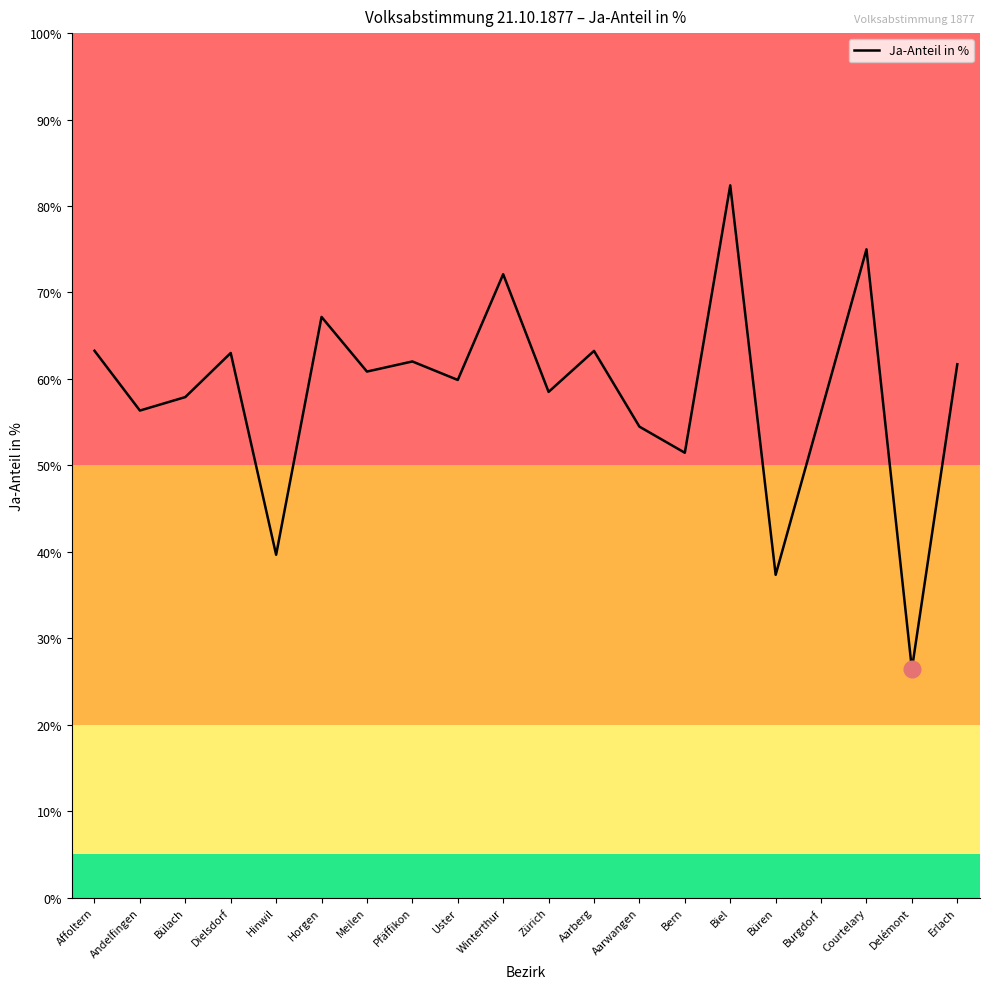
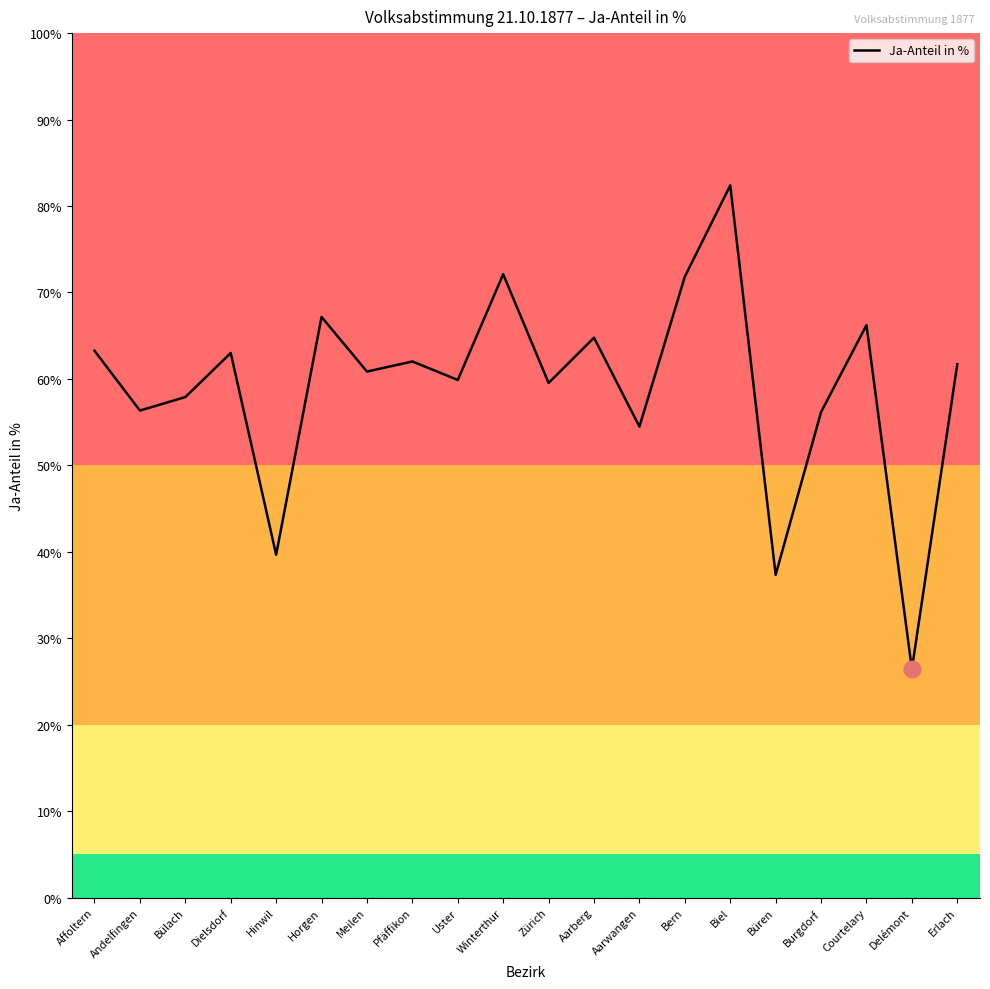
Ja-Anteil in %, Zürich: 59% -> 60%
Ja-Anteil in %, Aarberg: 63% -> 65%
Ja-Anteil in %, Bern: 51% -> 72%
Ja-Anteil in %, Courtelary: 75% -> 66%
